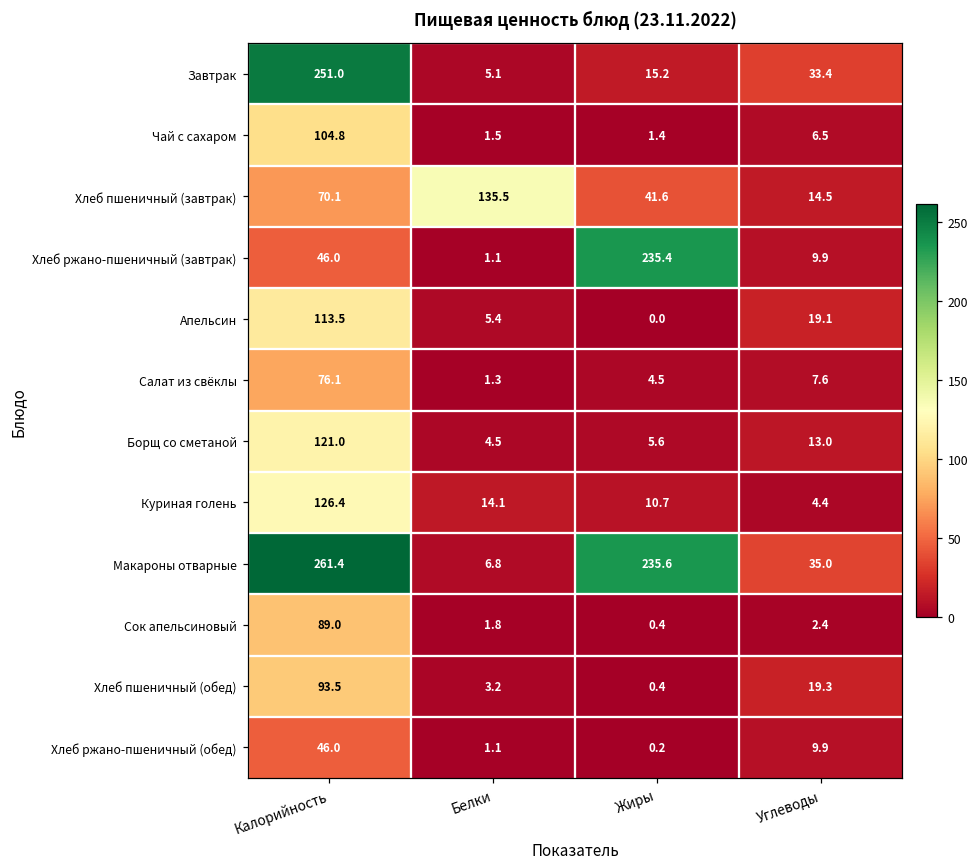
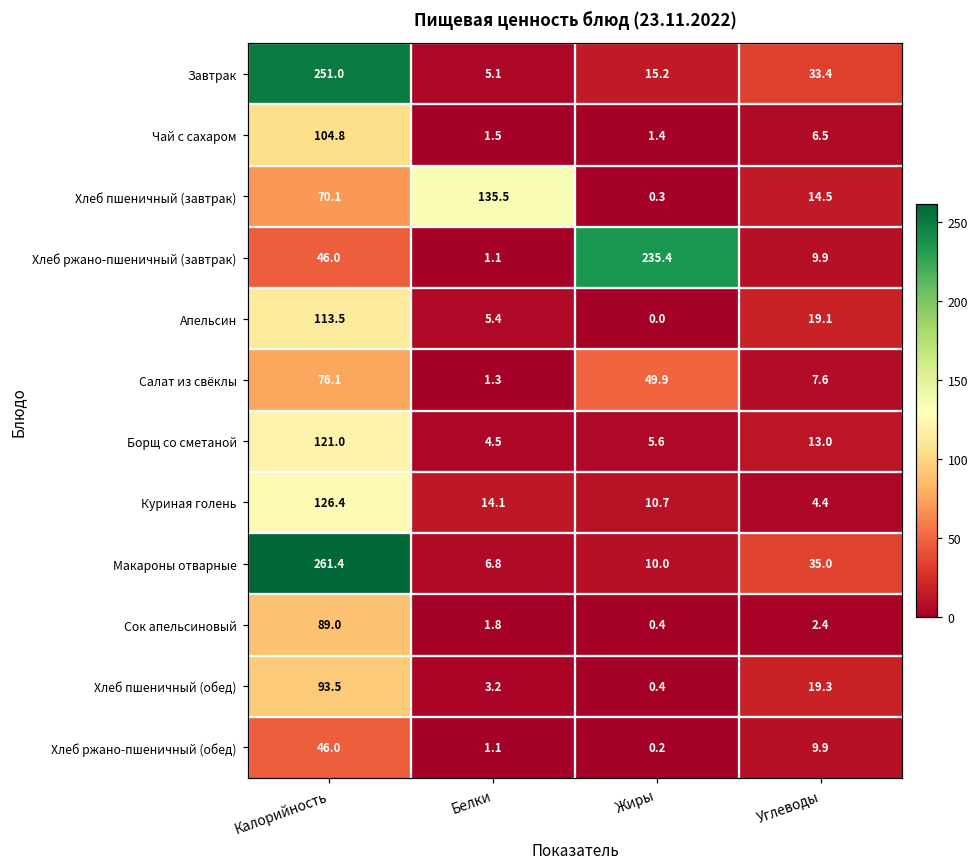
Хлеб пшеничный (завтрак), Жиры: 41.6 -> 0.3
Салат из свёклы, Жиры: 4.5 -> 49.9
Макароны отварные, Жиры: 235.6 -> 10.0
